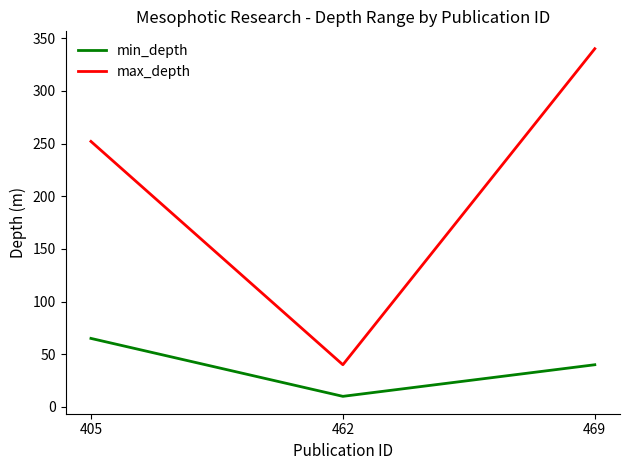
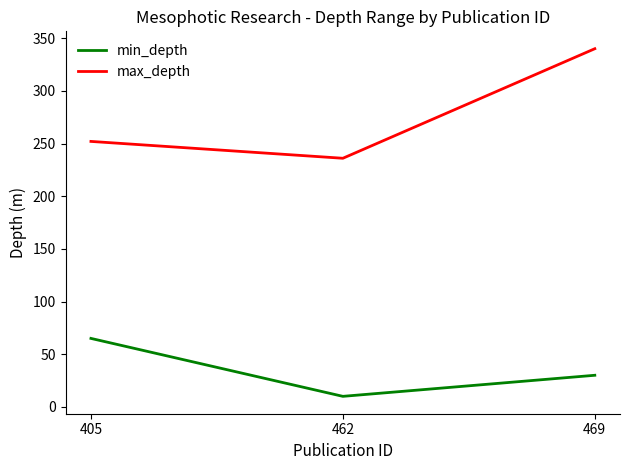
max_depth, 462: 40 -> 236
min_depth, 469: 40 -> 30
